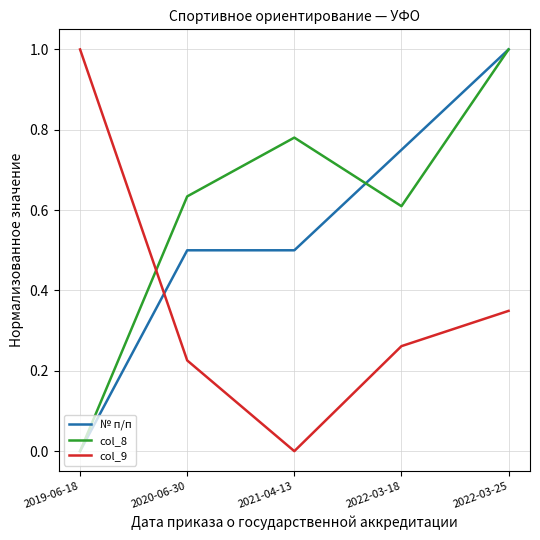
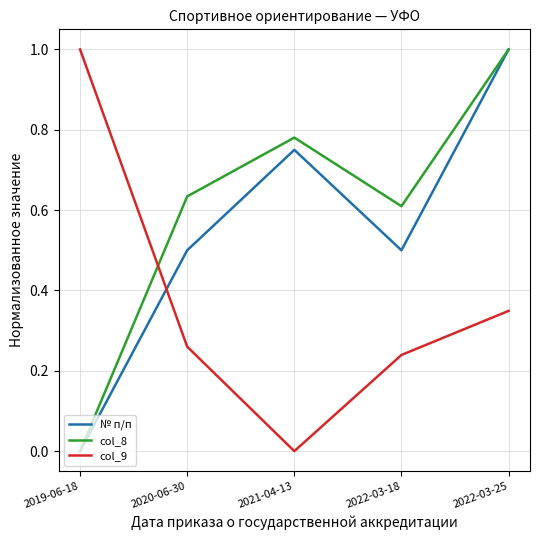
col_9, 2020-06-30: 0.23 -> 0.26
№ п/п, 2021-04-13: 0.50 -> 0.75
№ п/п, 2022-03-18: 0.75 -> 0.50
col_9, 2022-03-18: 0.26 -> 0.24
